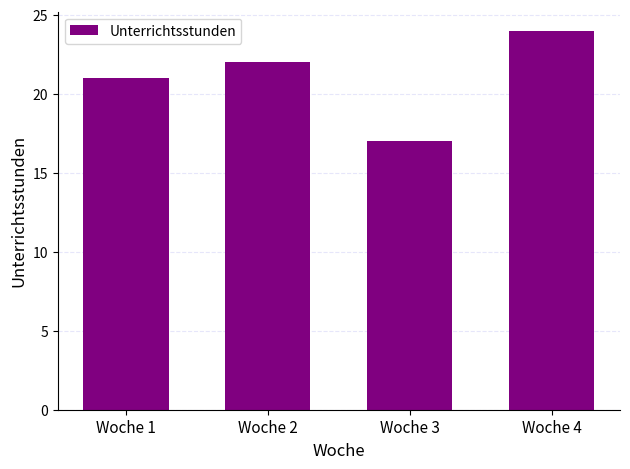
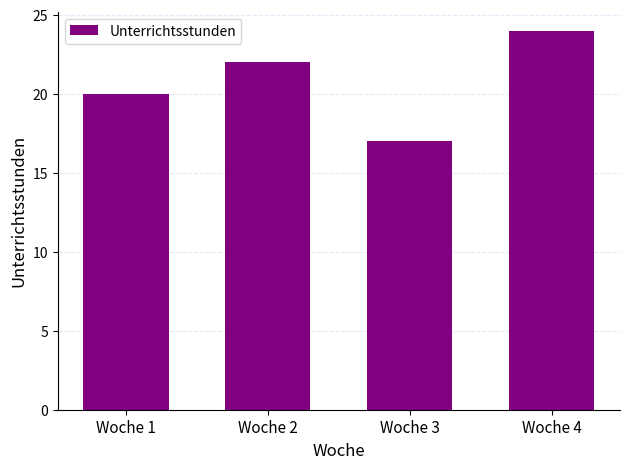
Woche 1: 21 -> 20
